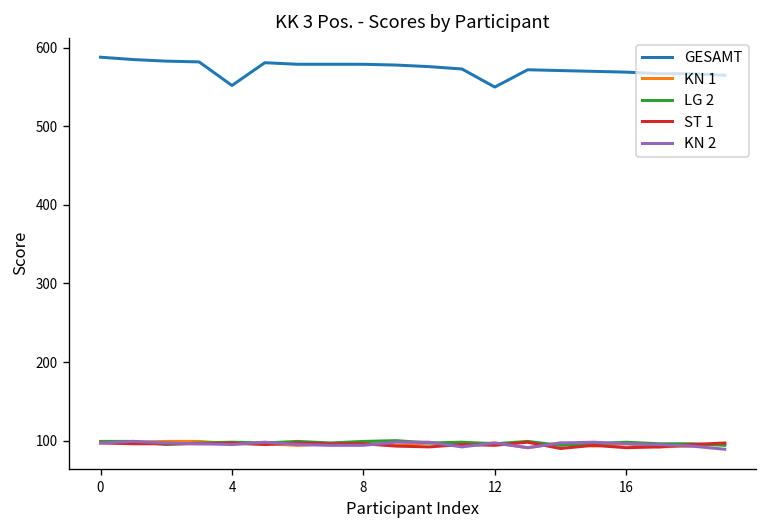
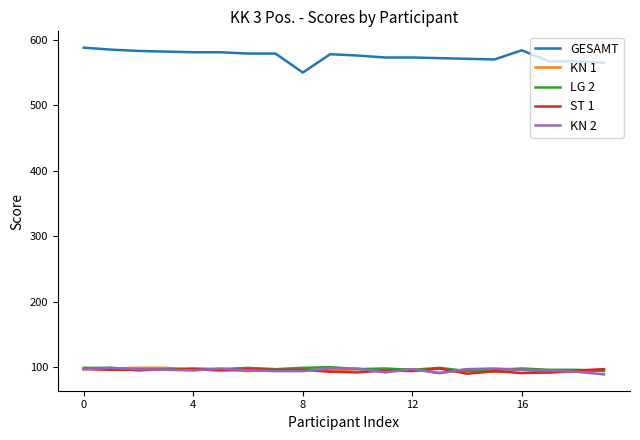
GESAMT, 4: 550 -> 580
GESAMT, 8: 580 -> 550
GESAMT, 12: 550 -> 570
GESAMT, 16: 570 -> 580
